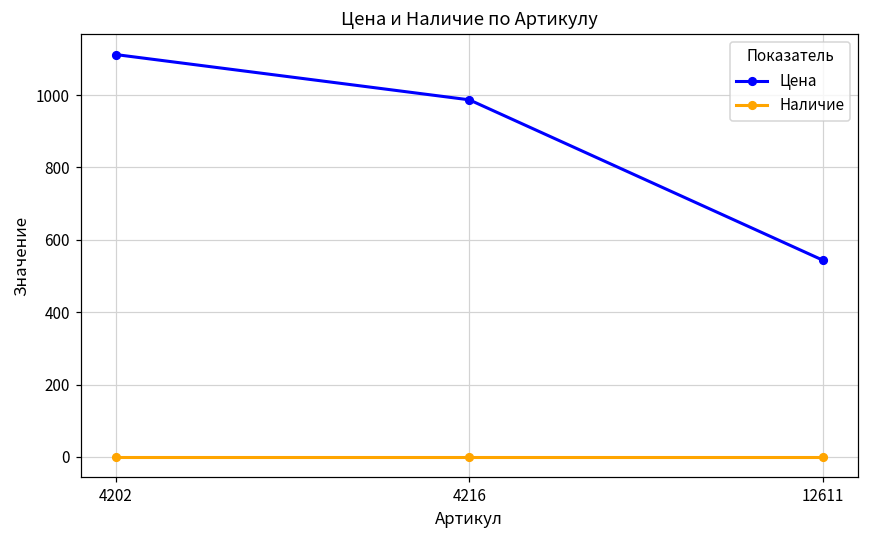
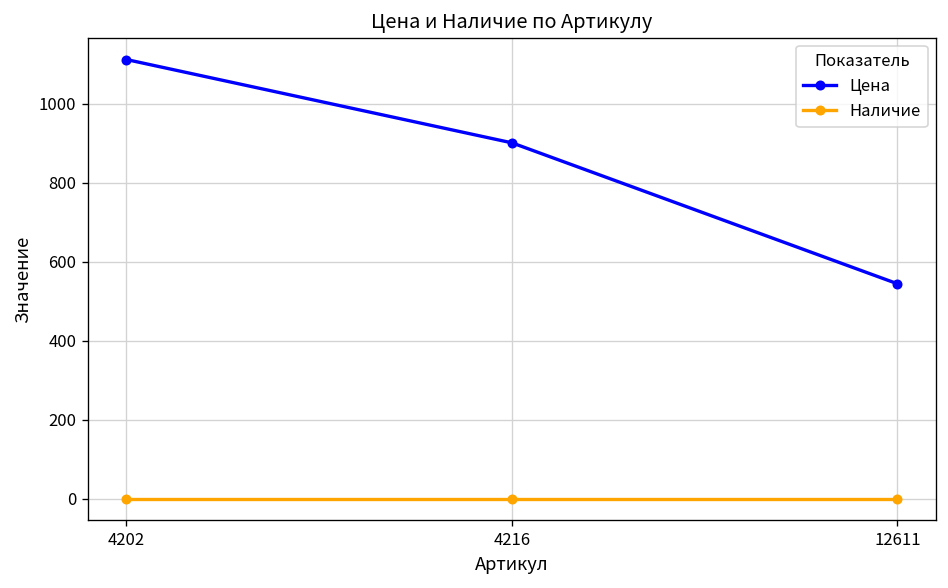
Цена, 4216: 990 -> 900
